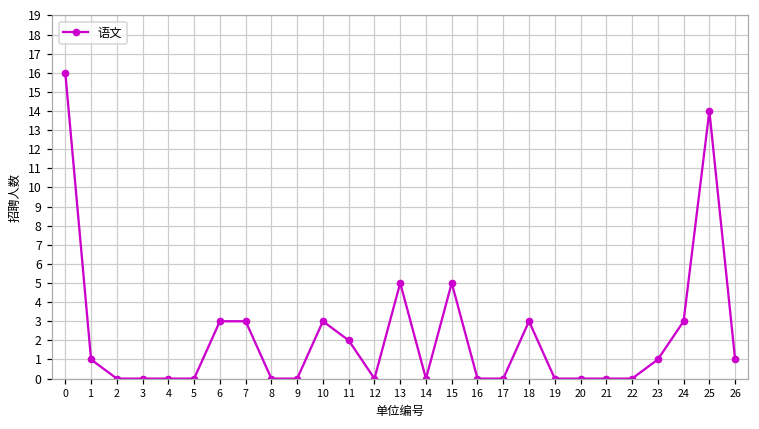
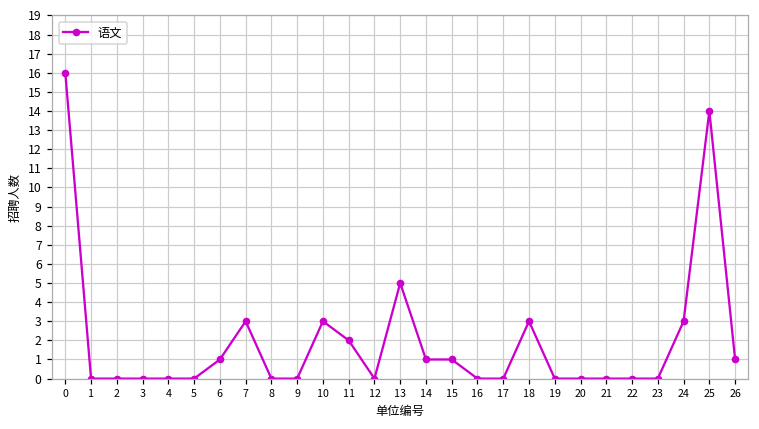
1: 1 -> 0
6: 3 -> 1
14: 0 -> 1
15: 5 -> 1
23: 1 -> 0
